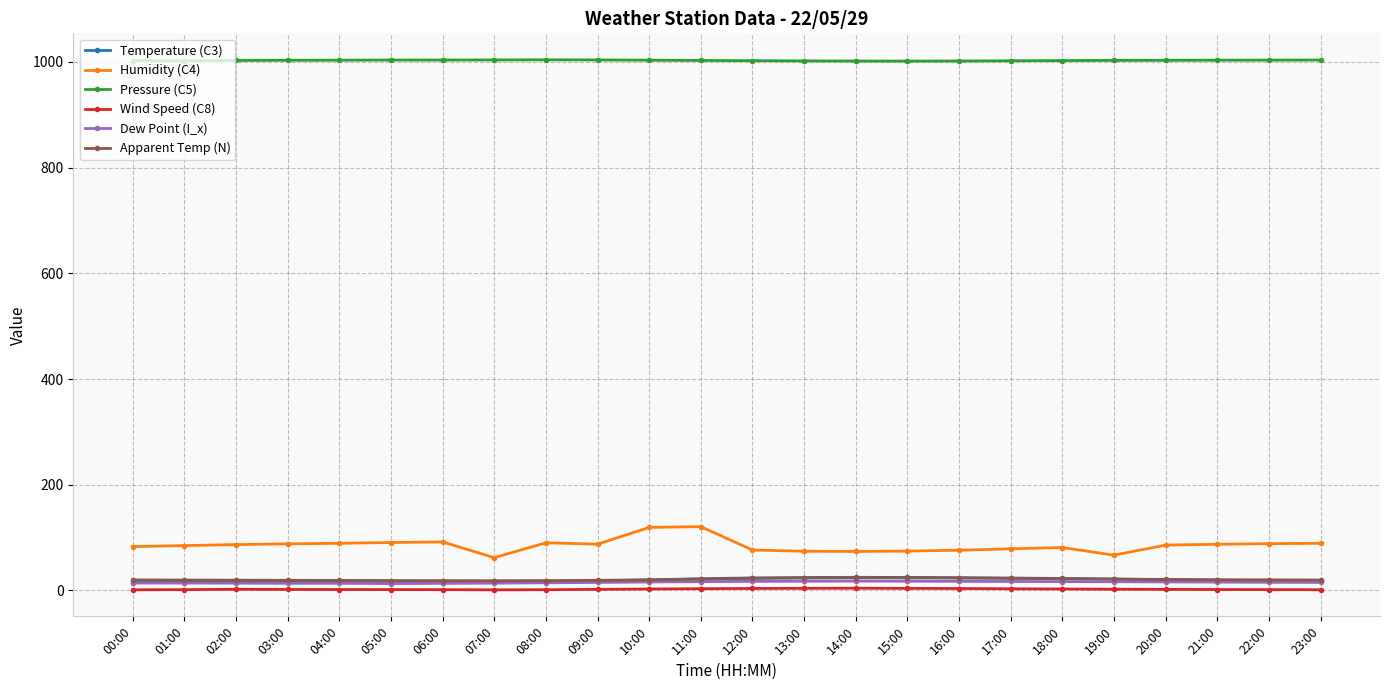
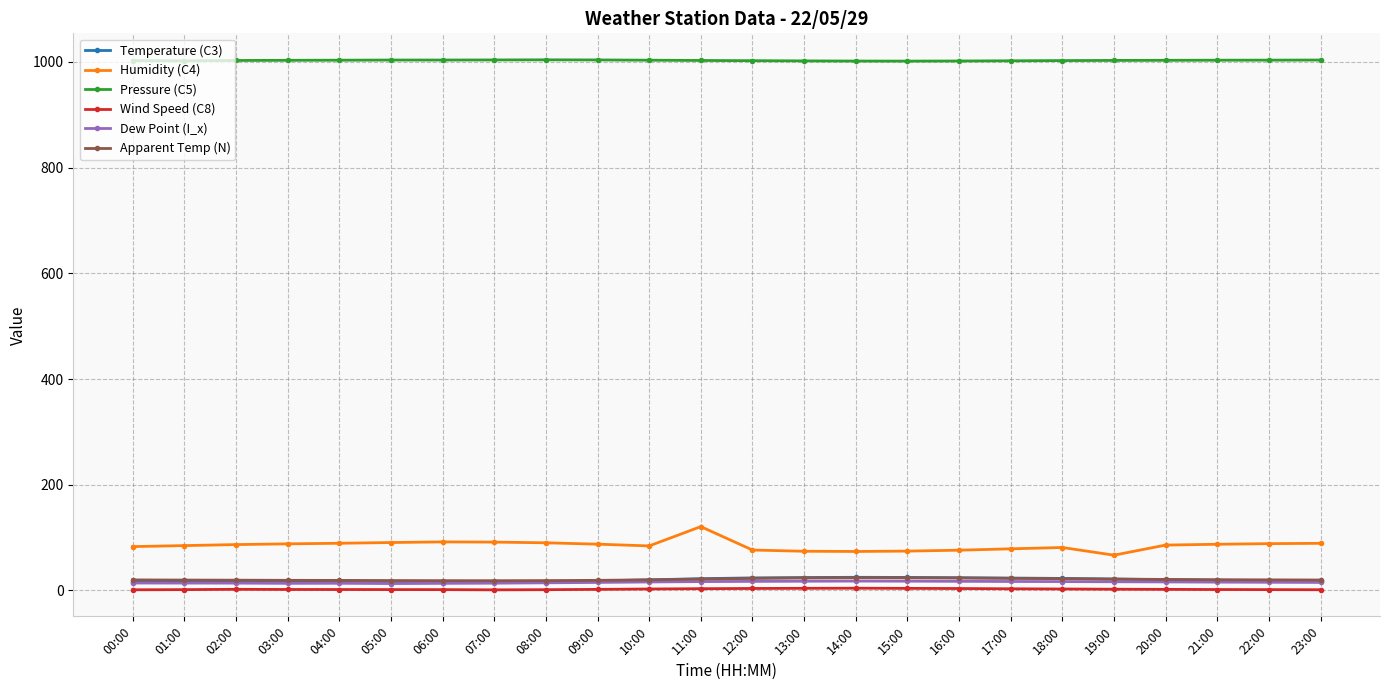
Humidity (C4), 07:00: 60 -> 90
Humidity (C4), 10:00: 120 -> 80
